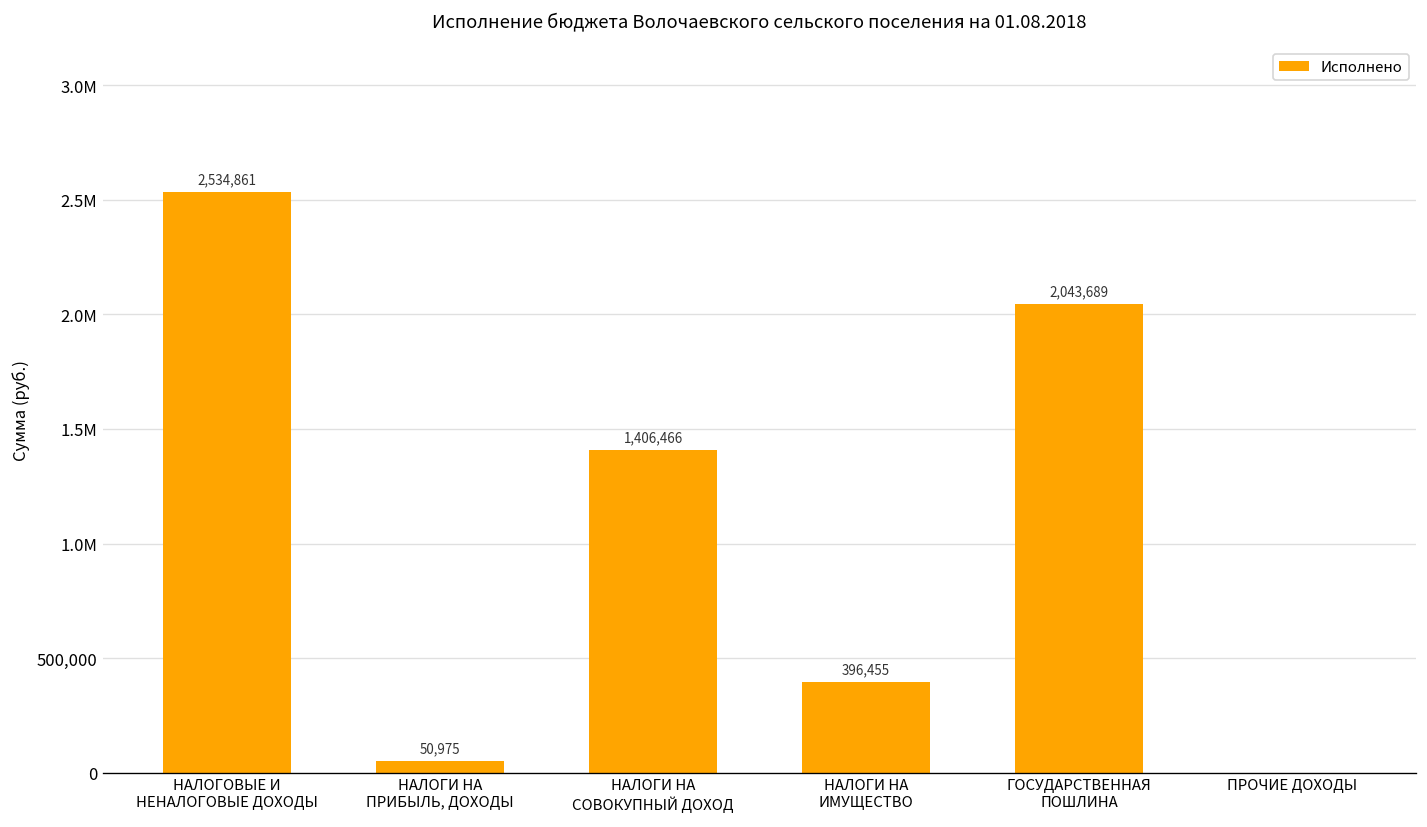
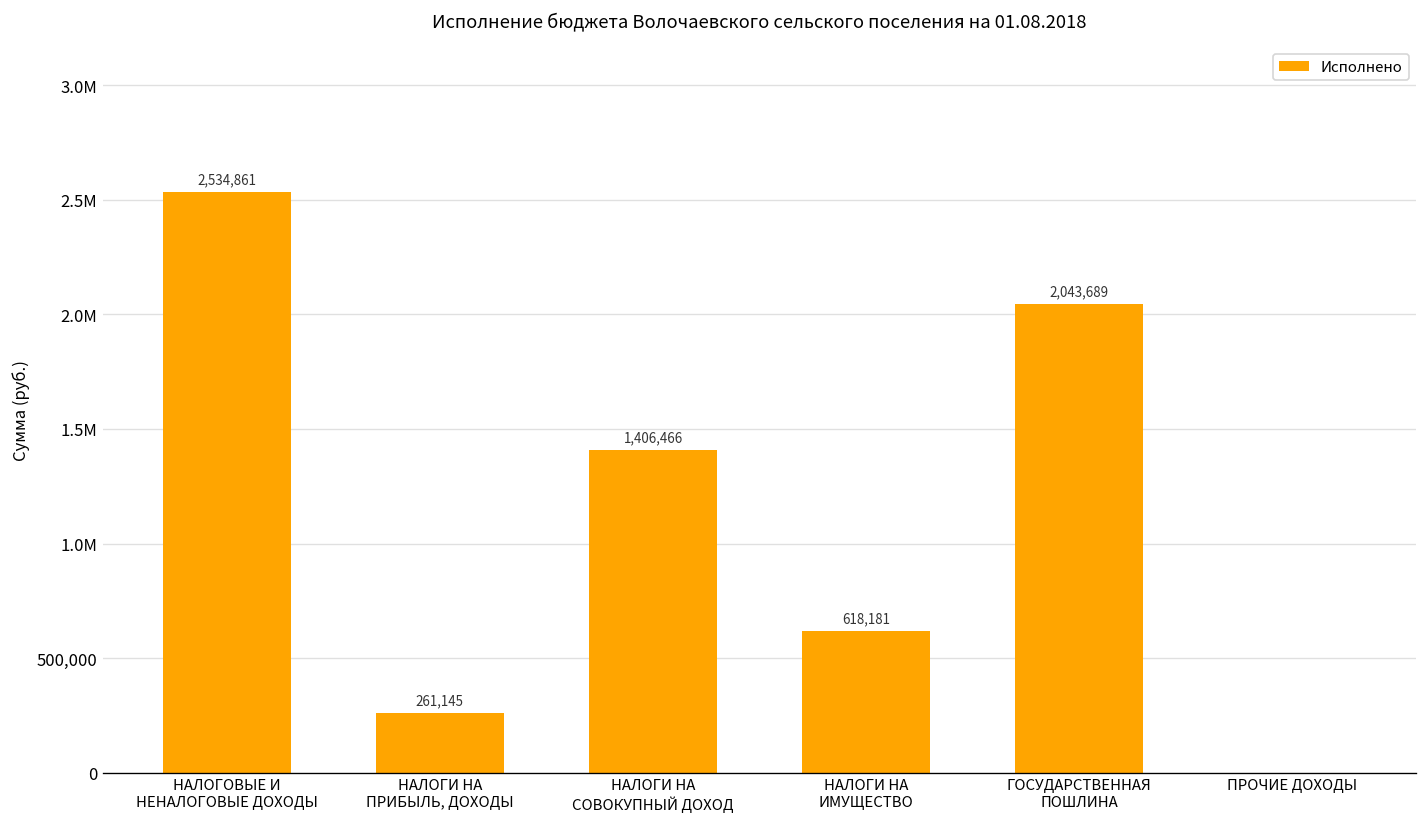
НАЛОГИ НА ПРИБЫЛЬ, ДОХОДЫ: 50,975 -> 261,145
НАЛОГИ НА ИМУЩЕСТВО: 396,455 -> 618,181
